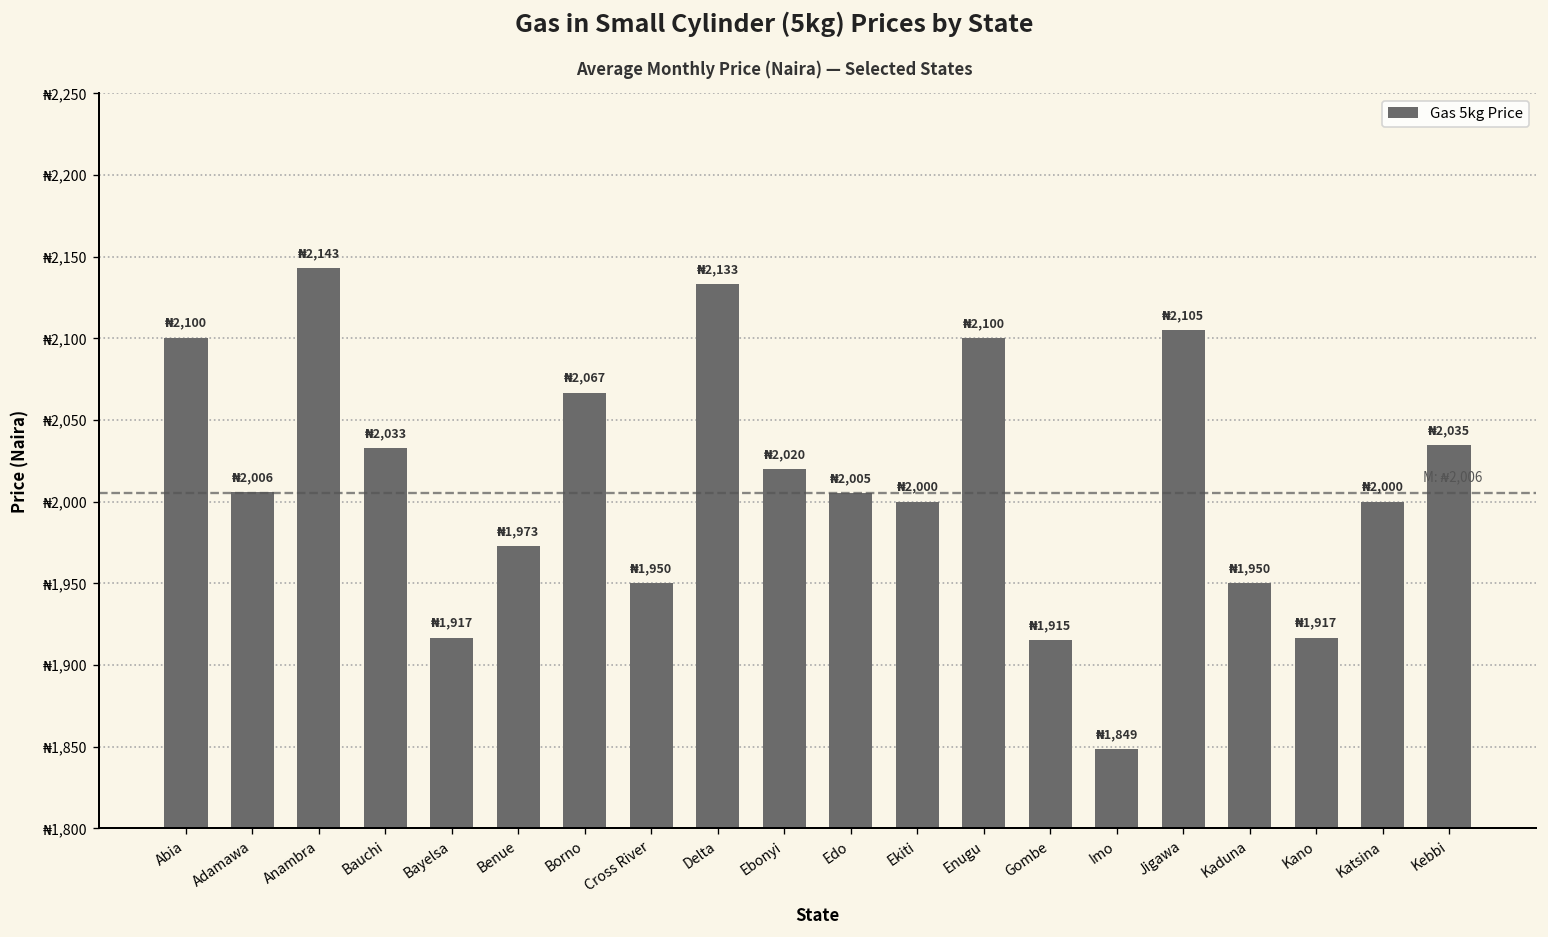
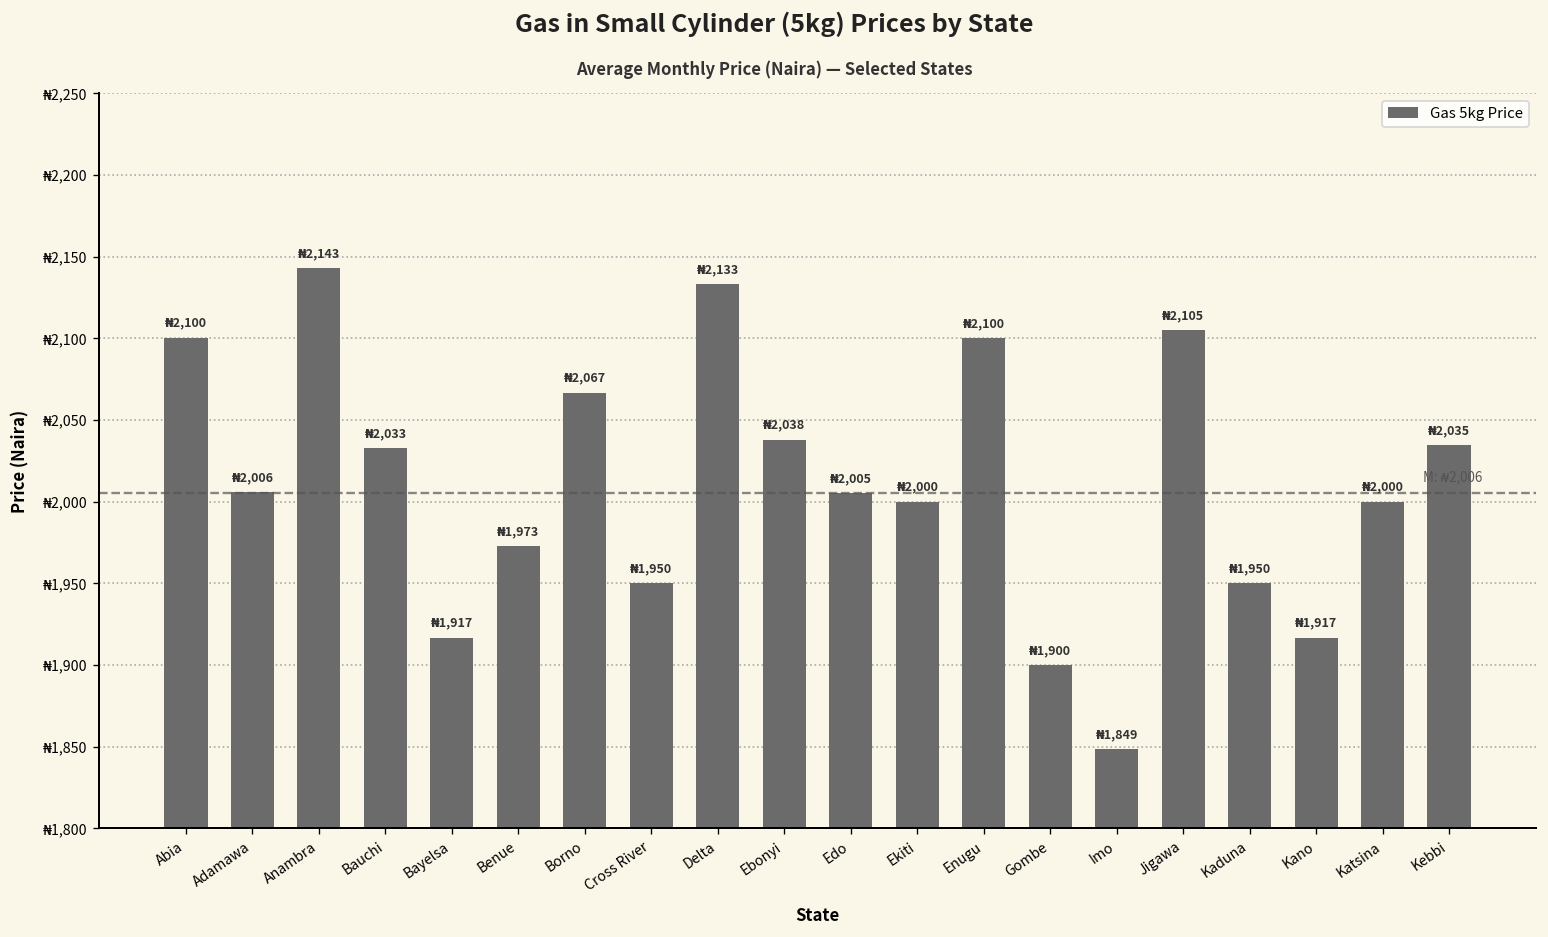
Ebonyi: 2,020 -> 2,038
Gombe: 1,915 -> 1,900
